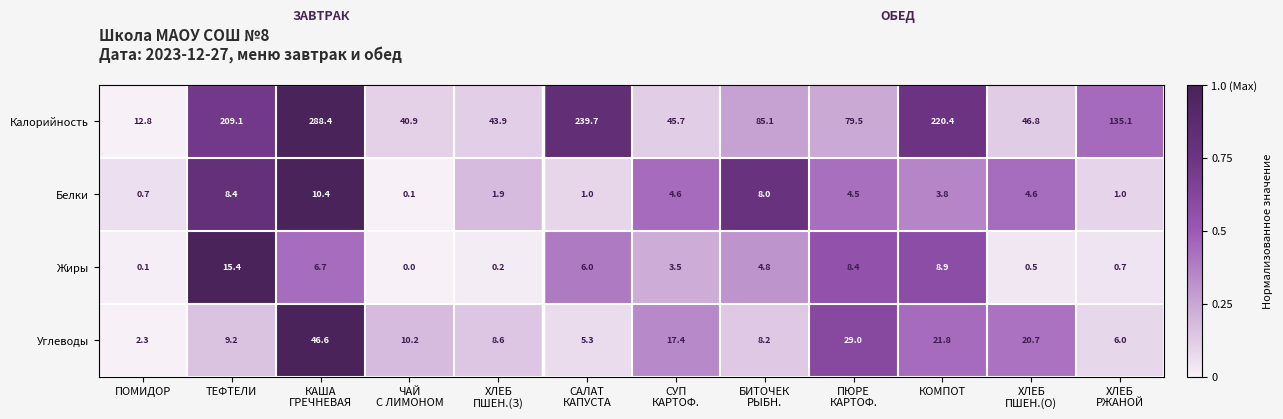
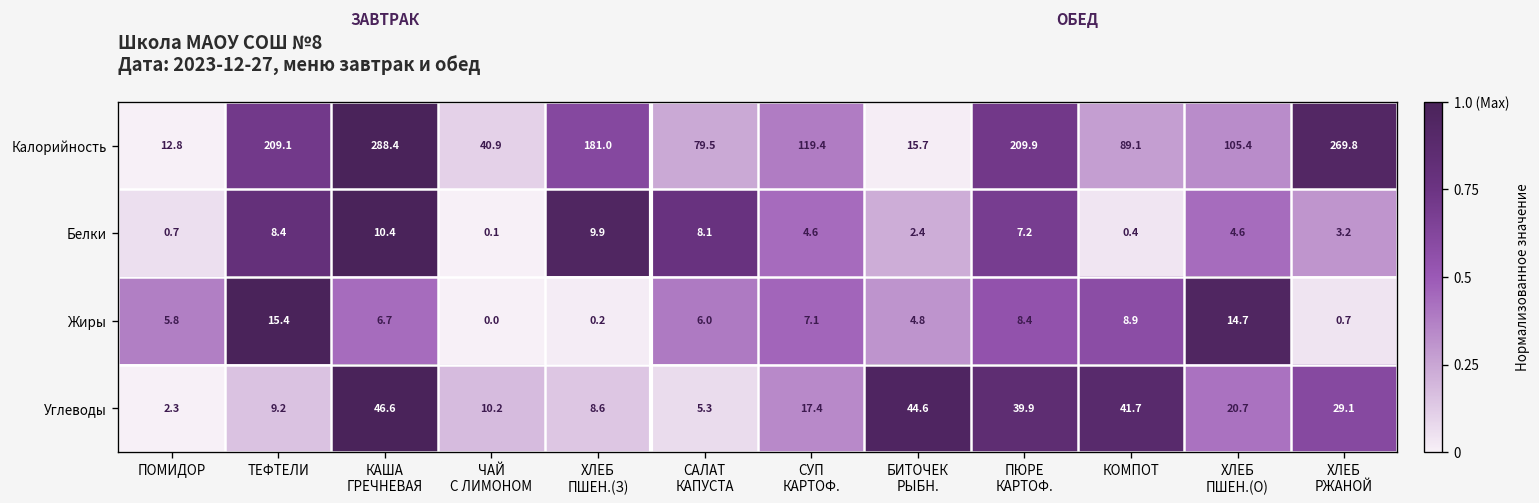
Калорийность, ХЛЕБ ПШЕН.(З): 43.9 -> 181.0
Калорийность, САЛАТ КАПУСТА: 239.7 -> 79.5
Калорийность, СУП КАРТОФ.: 45.7 -> 119.4
Калорийность, БИТОЧЕК РЫБН.: 85.1 -> 15.7
Калорийность, ПЮРЕ КАРТОФ.: 79.5 -> 209.9
Калорийность, КОМПОТ: 220.4 -> 89.1
Калорийность, ХЛЕБ ПШЕН.(О): 46.8 -> 105.4
Калорийность, ХЛЕБ РЖАНОЙ: 135.1 -> 269.8
Белки, ХЛЕБ ПШЕН.(З): 1.9 -> 9.9
Белки, САЛАТ КАПУСТА: 1.0 -> 8.1
Белки, БИТОЧЕК РЫБН.: 8.0 -> 2.4
Белки, ПЮРЕ КАРТОФ.: 4.5 -> 7.2
Белки, КОМПОТ: 3.8 -> 0.4
Белки, ХЛЕБ РЖАНОЙ: 1.0 -> 3.2
Жиры, ПОМИДОР: 0.1 -> 5.8
Жиры, СУП КАРТОФ.: 3.5 -> 7.1
Жиры, ХЛЕБ ПШЕН.(О): 0.5 -> 14.7
Углеводы, БИТОЧЕК РЫБН.: 8.2 -> 44.6
Углеводы, ПЮРЕ КАРТОФ.: 29.0 -> 39.9
Углеводы, КОМПОТ: 21.8 -> 41.7
Углеводы, ХЛЕБ РЖАНОЙ: 6.0 -> 29.1
